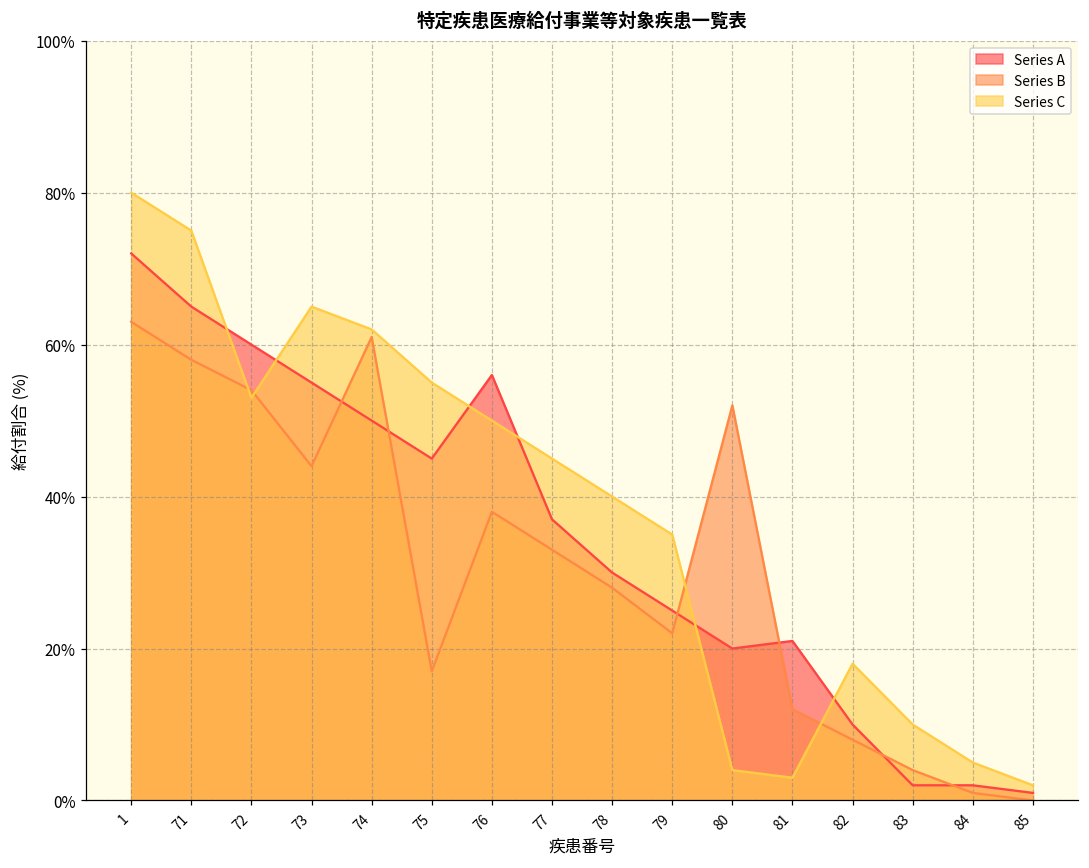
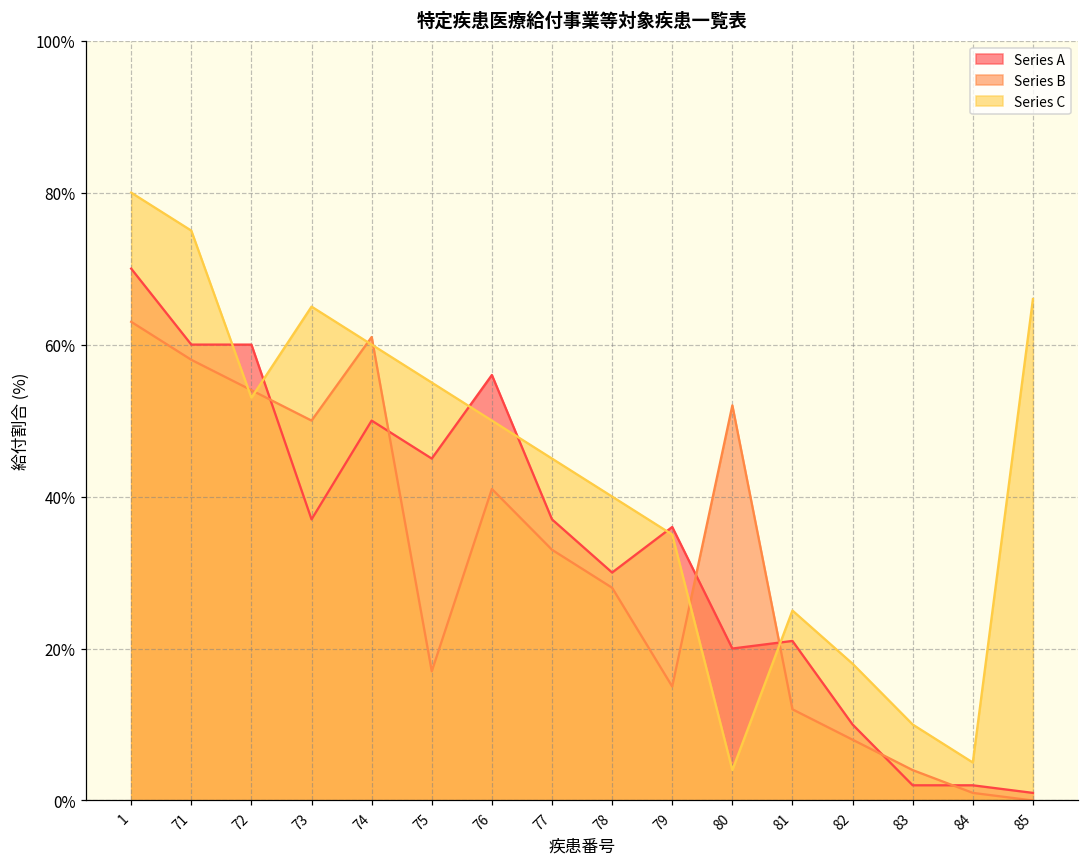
Series A, 1: 72% -> 70%
Series A, 71: 65% -> 60%
Series A, 73: 55% -> 37%
Series B, 73: 44% -> 50%
Series C, 74: 62% -> 60%
Series B, 76: 38% -> 41%
Series A, 79: 25% -> 36%
Series B, 79: 22% -> 15%
Series C, 81: 3% -> 25%
Series C, 85: 2% -> 66%
